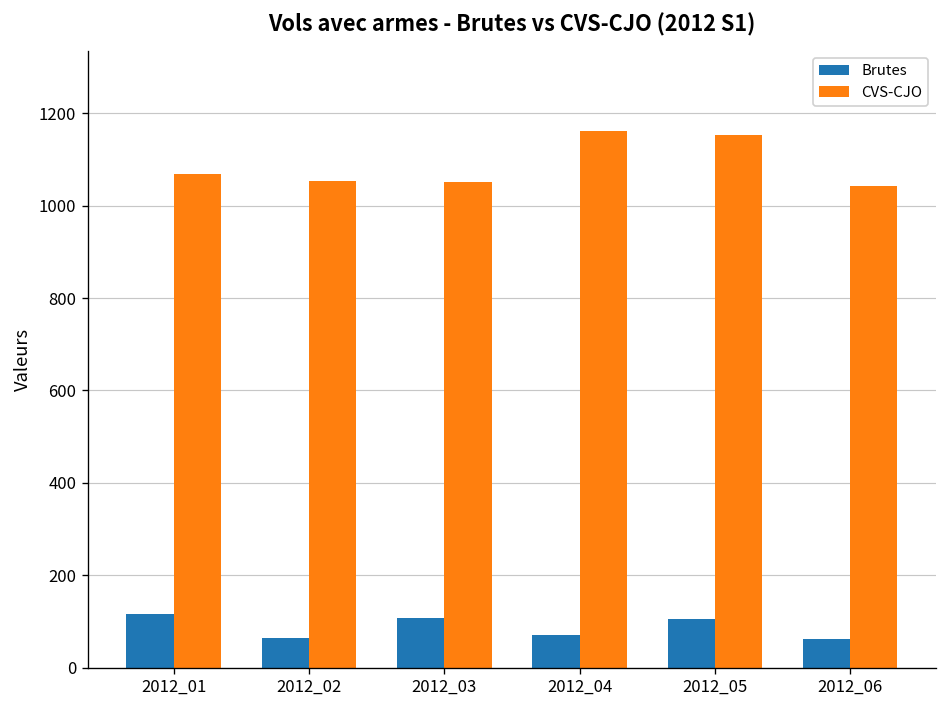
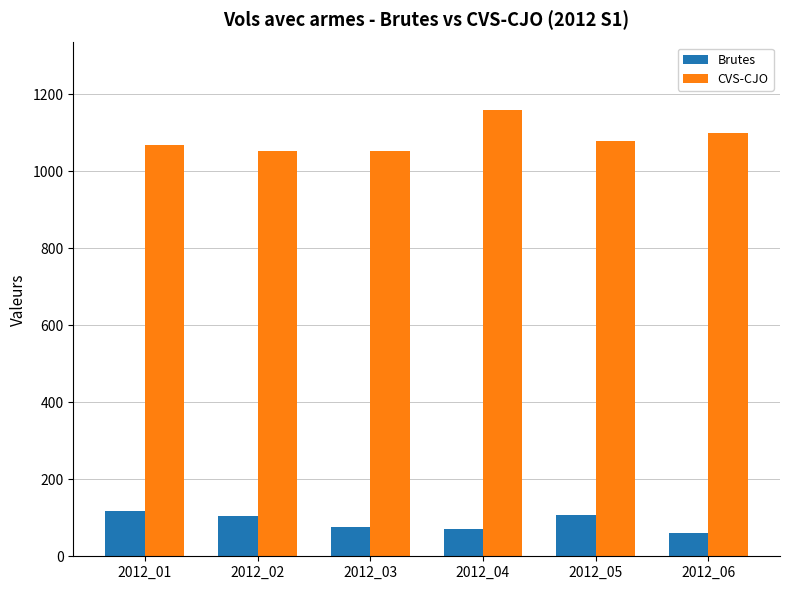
Brutes, 2012_02: 60 -> 100
Brutes, 2012_03: 110 -> 80
CVS-CJO, 2012_05: 1150 -> 1080
CVS-CJO, 2012_06: 1040 -> 1100
